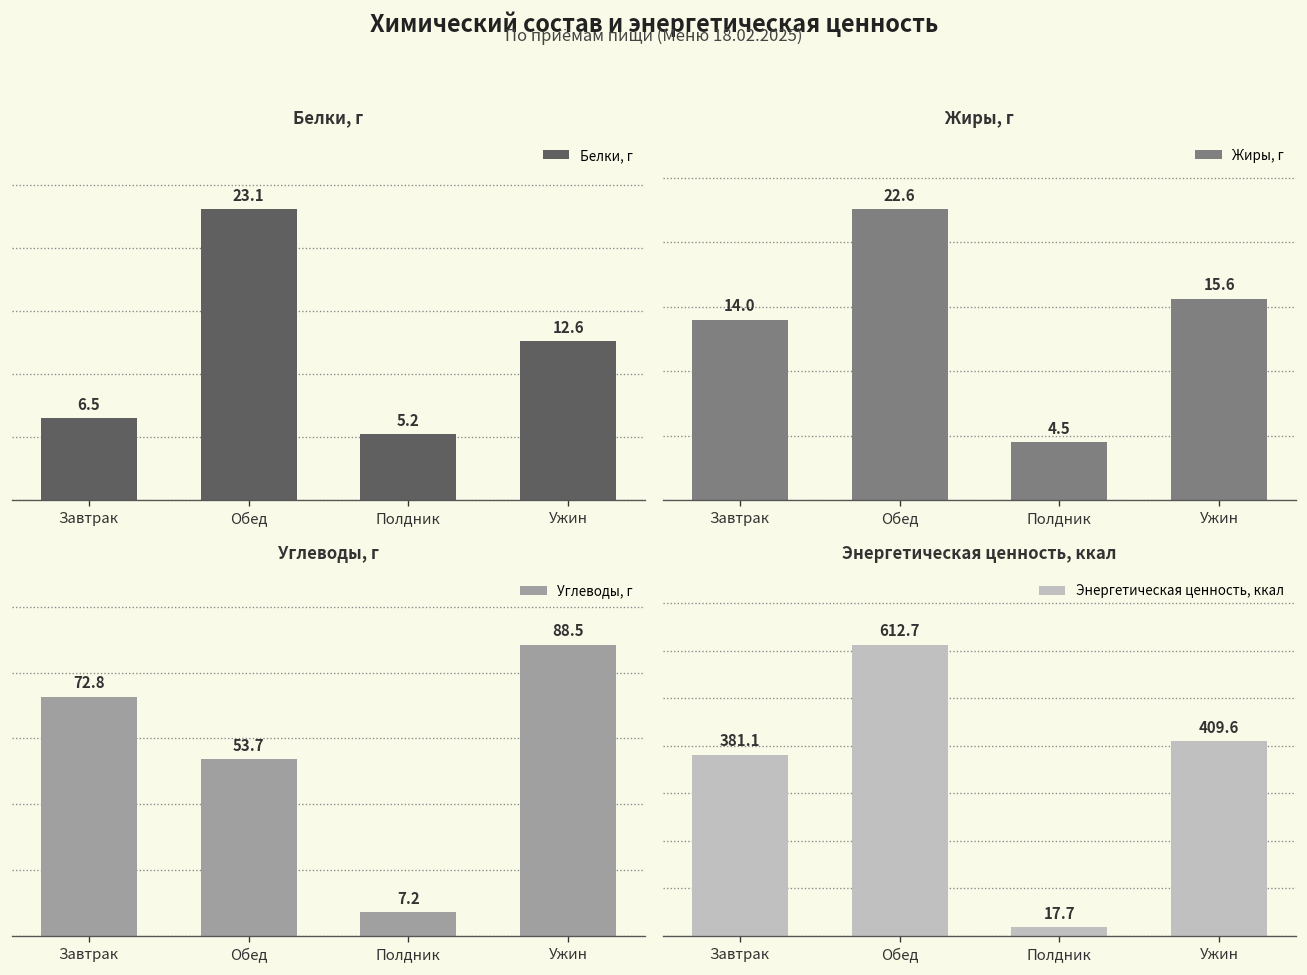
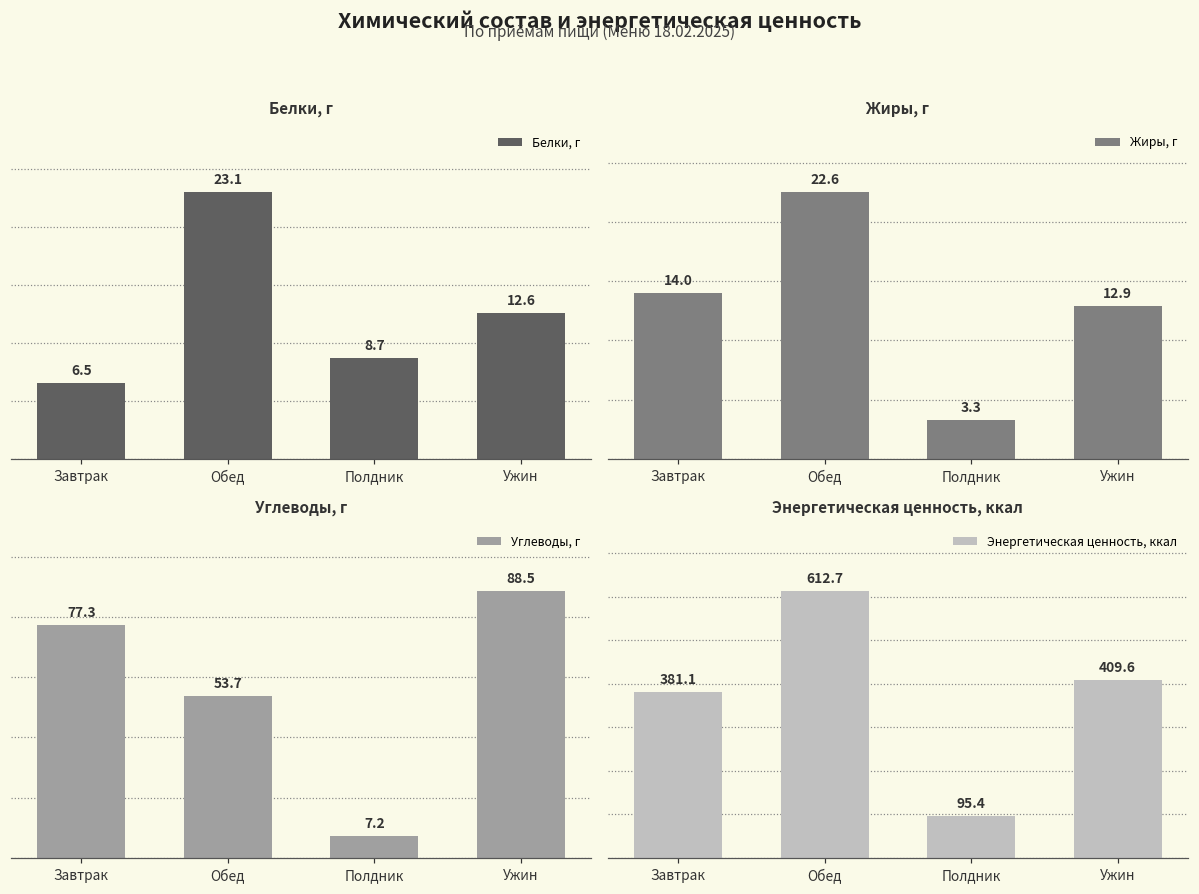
Белки, г, Полдник: 5.2 -> 8.7
Жиры, г, Полдник: 4.5 -> 3.3
Жиры, г, Ужин: 15.6 -> 12.9
Углеводы, г, Завтрак: 72.8 -> 77.3
Энергетическая ценность, ккал, Полдник: 17.7 -> 95.4
